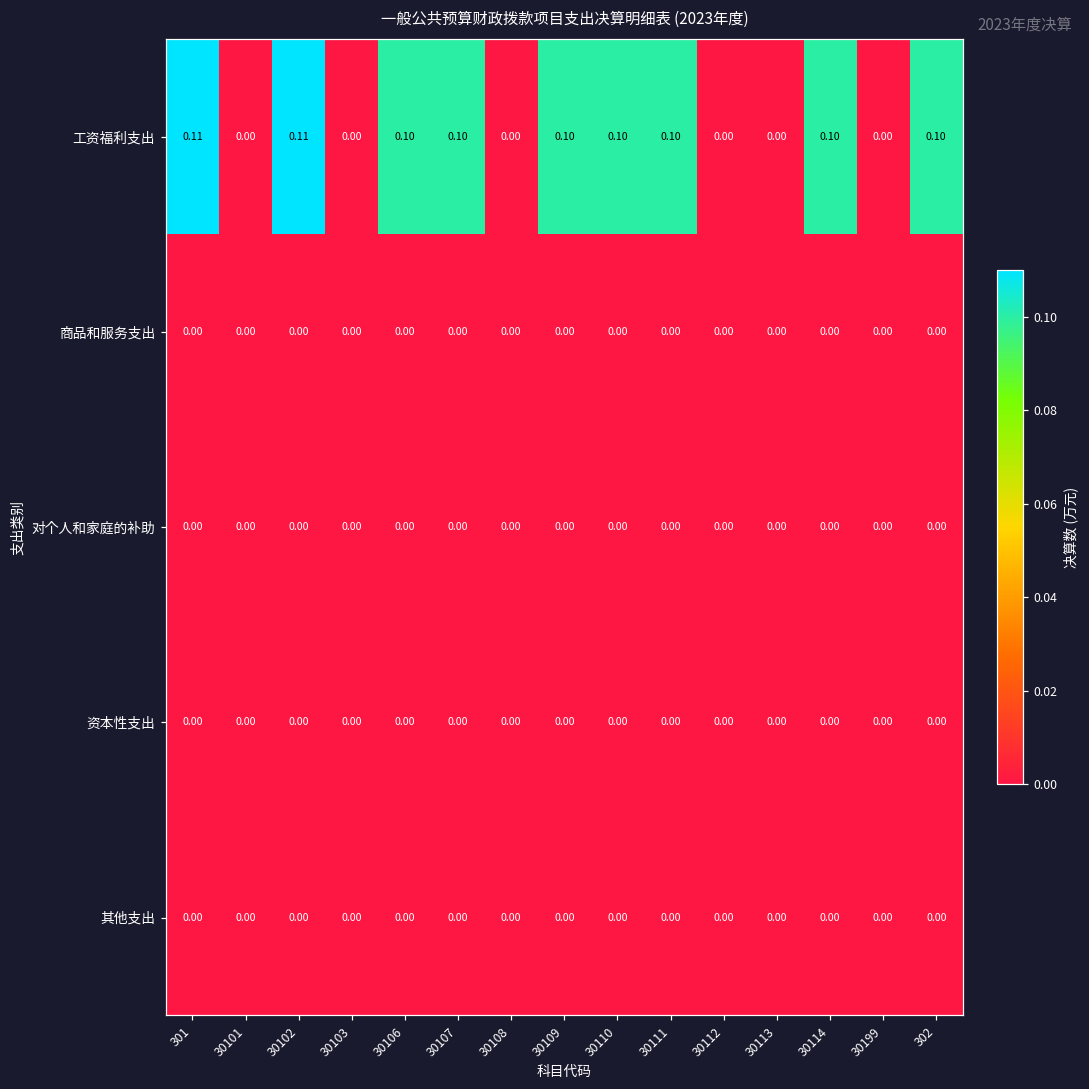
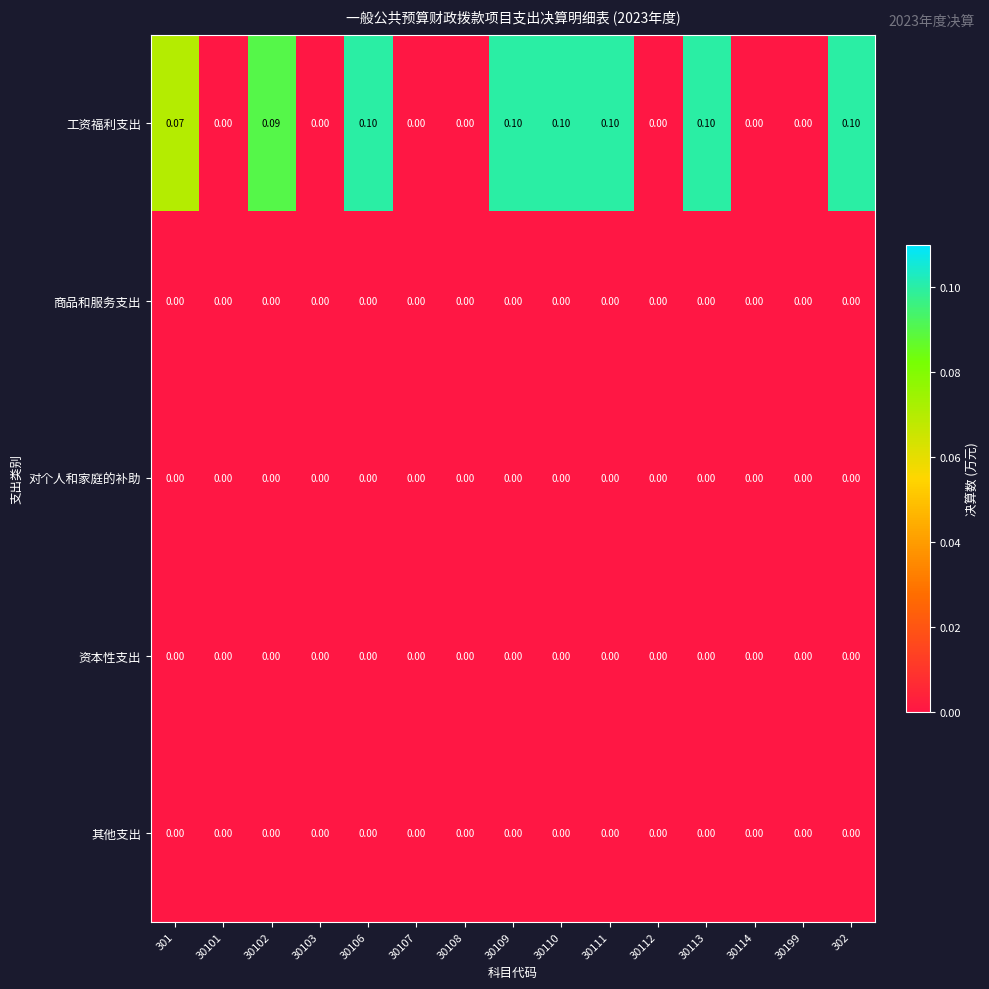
工资福利支出, 301: 0.11 -> 0.07
工资福利支出, 30102: 0.11 -> 0.09
工资福利支出, 30107: 0.10 -> 0.00
工资福利支出, 30113: 0.00 -> 0.10
工资福利支出, 30114: 0.10 -> 0.00
